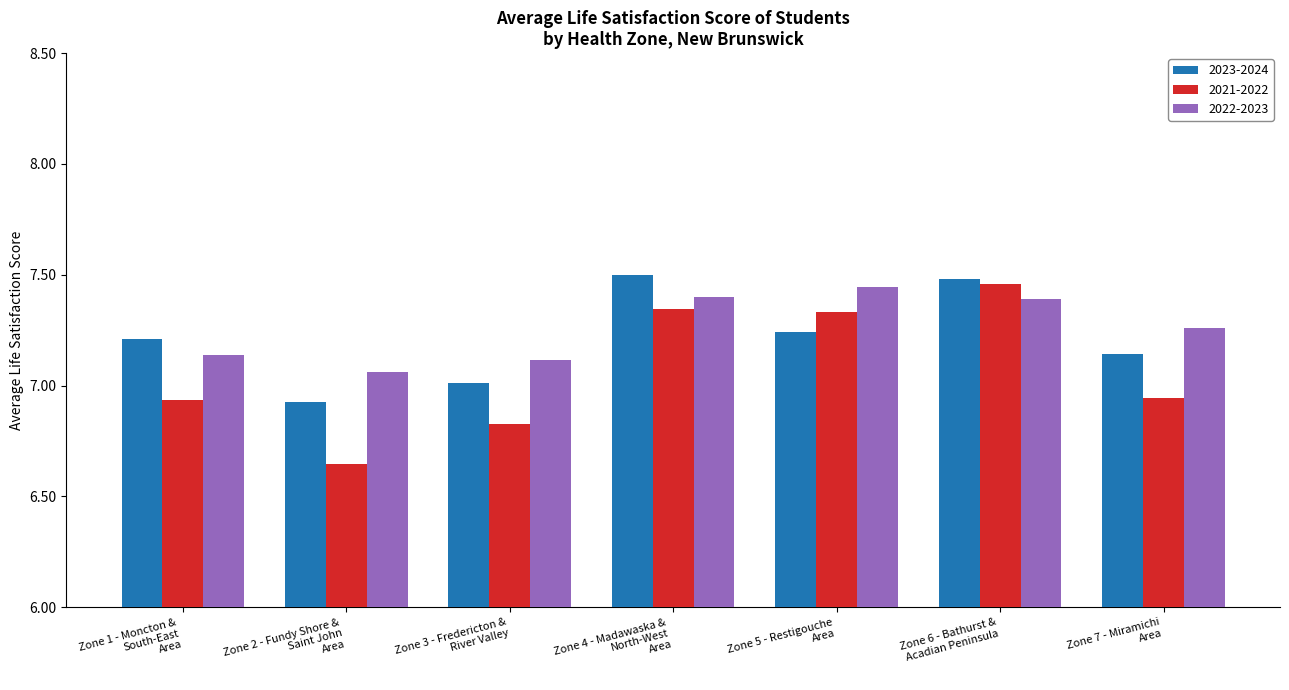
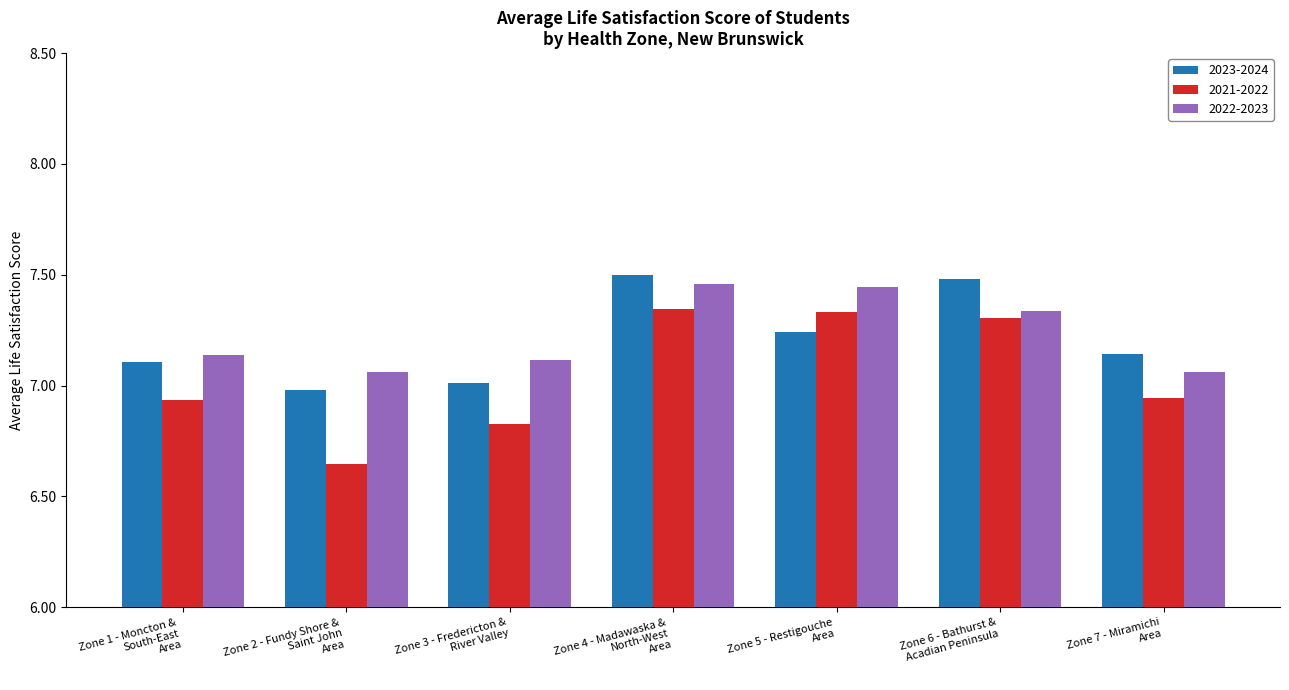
2023-2024, Zone 1 - Moncton & South-East Area: 7.21 -> 7.10
2023-2024, Zone 2 - Fundy Shore & Saint John Area: 6.93 -> 6.98
2022-2023, Zone 4 - Madawaska & North-West Area: 7.40 -> 7.46
2021-2022, Zone 6 - Bathurst & Acadian Peninsula: 7.46 -> 7.31
2022-2023, Zone 6 - Bathurst & Acadian Peninsula: 7.39 -> 7.34
2022-2023, Zone 7 - Miramichi Area: 7.26 -> 7.06
